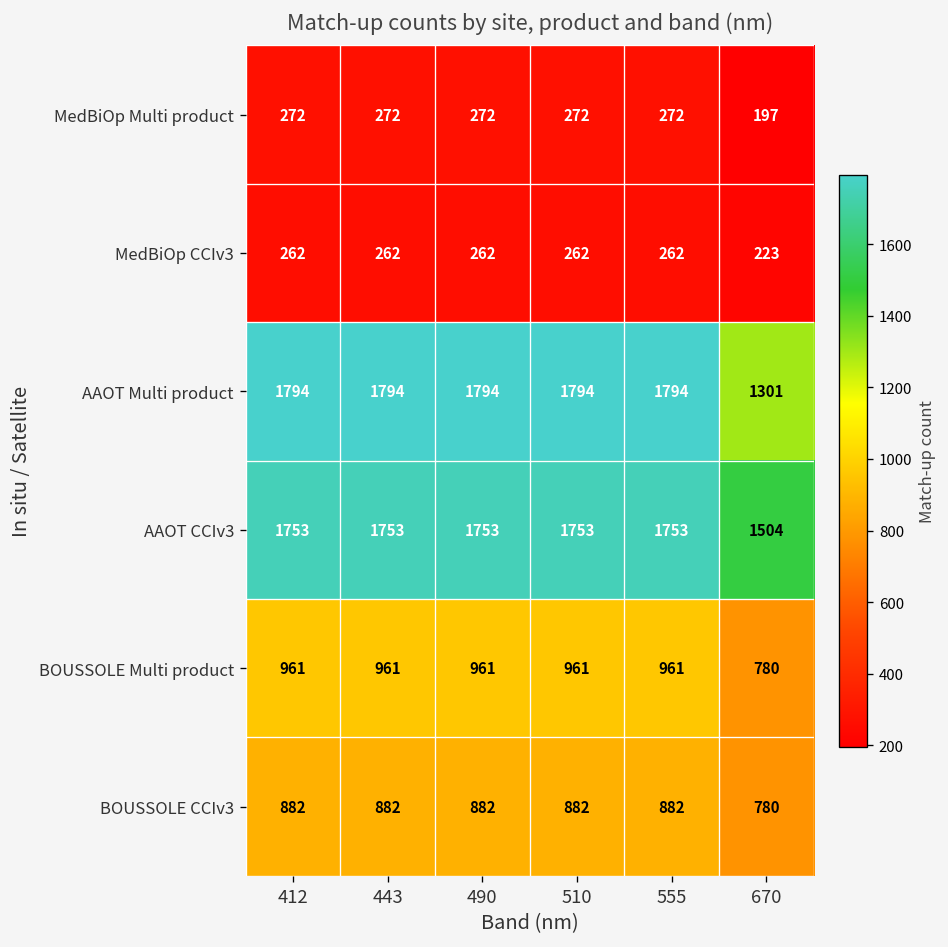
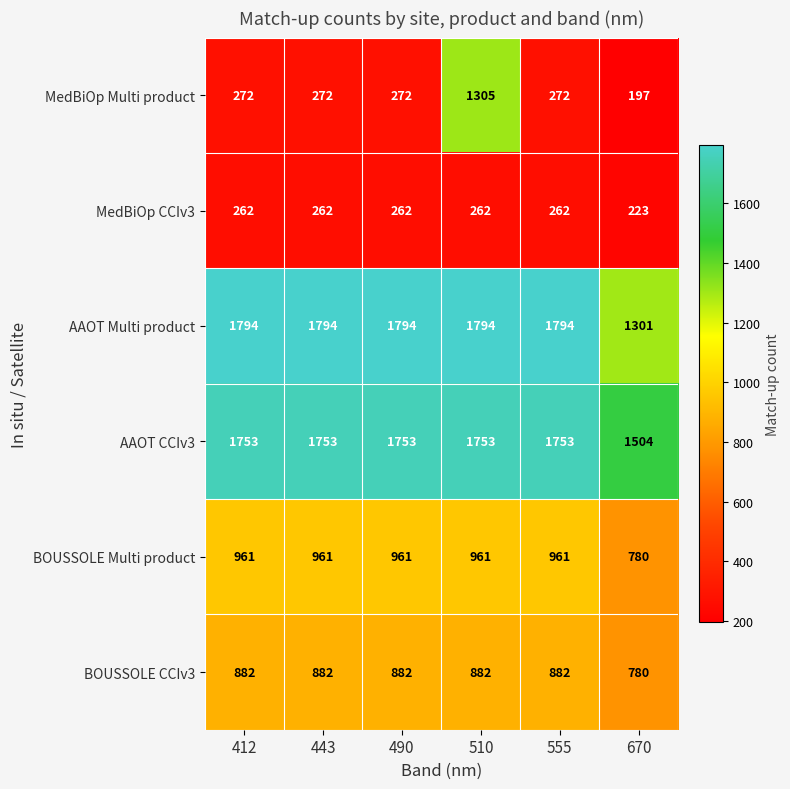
MedBiOp Multi product, 510: 272 -> 1305
